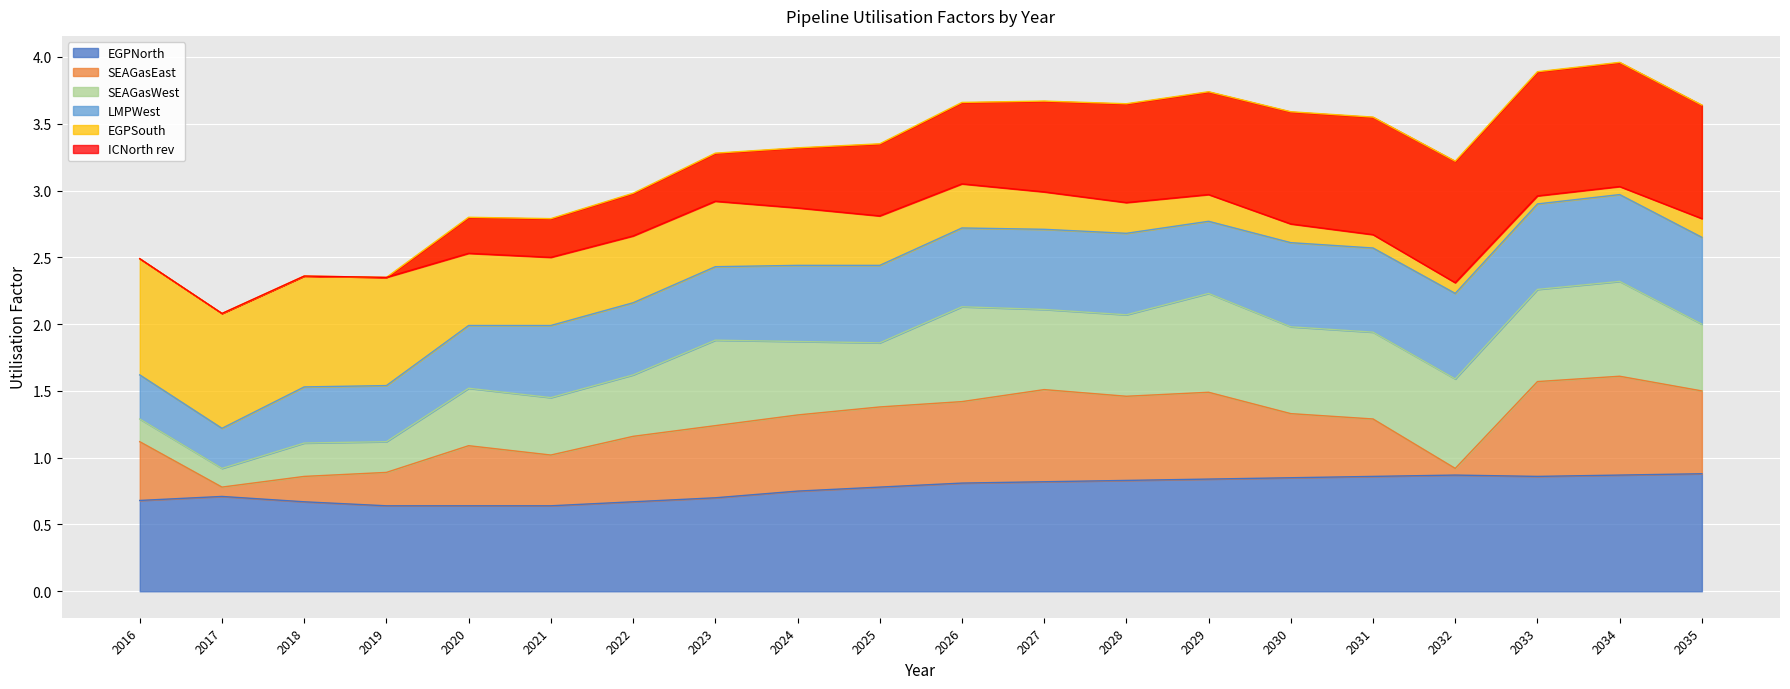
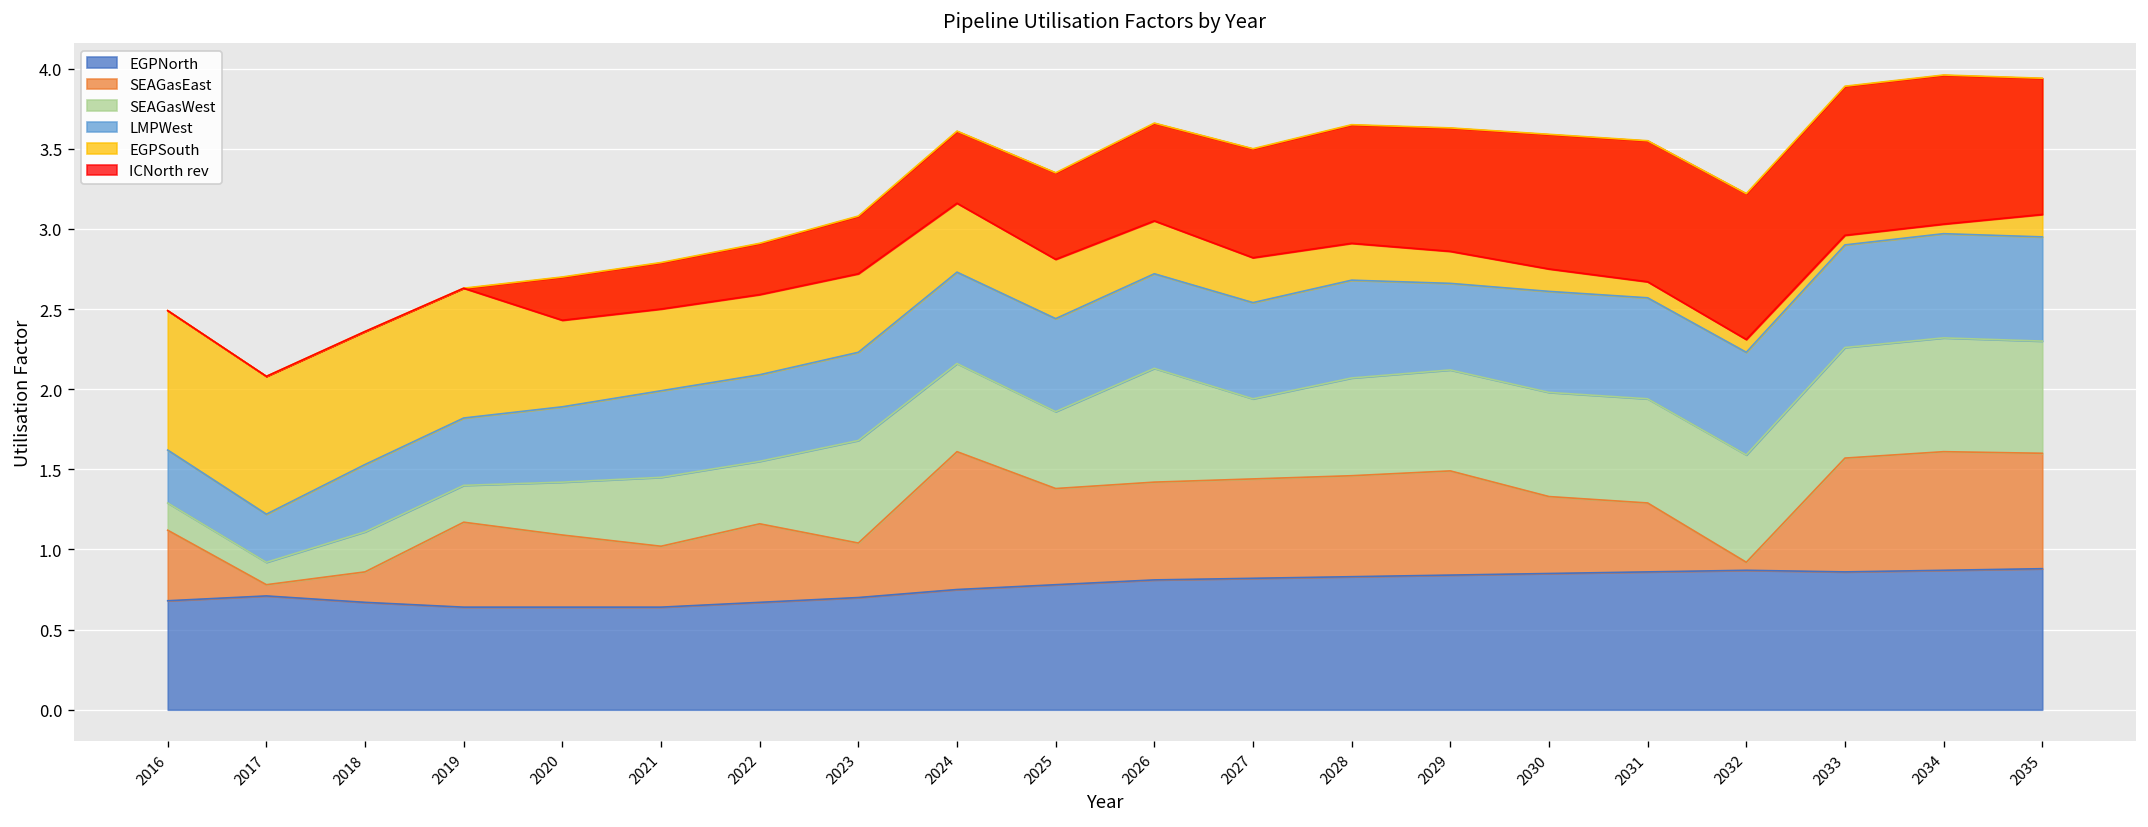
SEAGasEast, 2019: 0.25 -> 0.53
SEAGasWest, 2020: 0.43 -> 0.33
SEAGasWest, 2022: 0.46 -> 0.39
SEAGasEast, 2023: 0.54 -> 0.34
SEAGasEast, 2024: 0.57 -> 0.86
SEAGasEast, 2027: 0.69 -> 0.62
SEAGasWest, 2027: 0.6 -> 0.5
SEAGasWest, 2029: 0.74 -> 0.63
SEAGasEast, 2035: 0.62 -> 0.72
SEAGasWest, 2035: 0.5 -> 0.7
